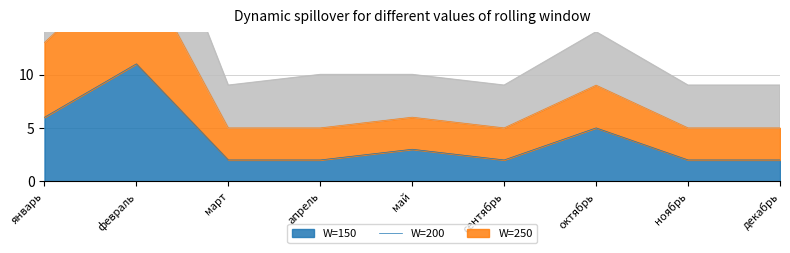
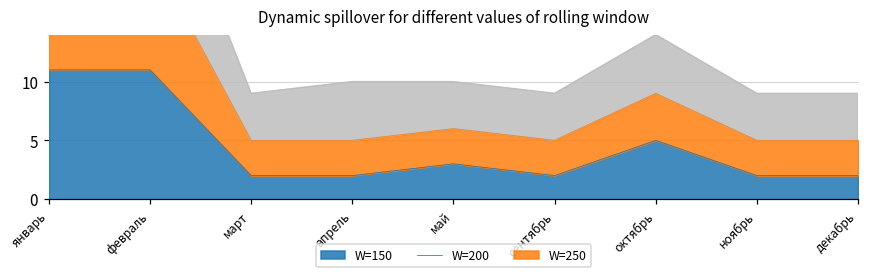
W=150, январь: 6 -> 11
